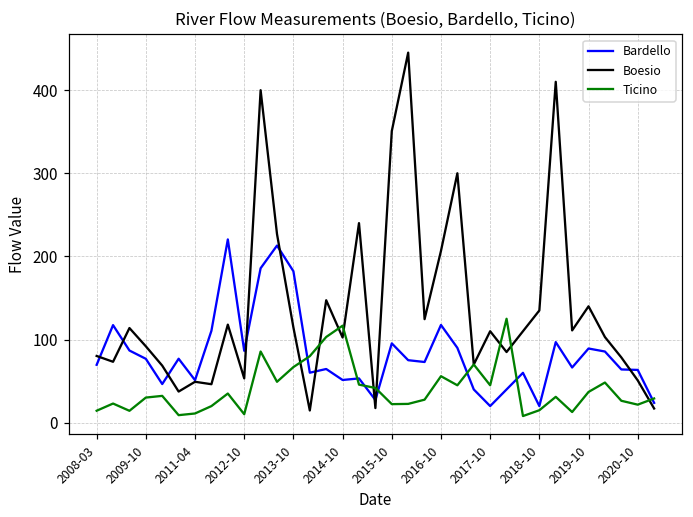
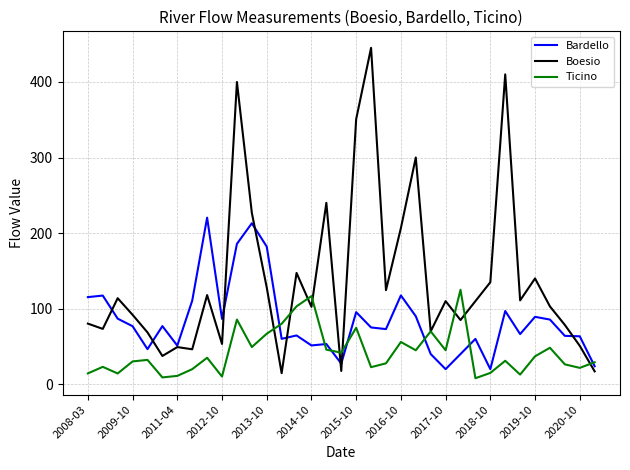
Bardello, 2008-03: 70 -> 120
Boesio, 2013-10: 110 -> 130
Ticino, 2015-10: 20 -> 70
